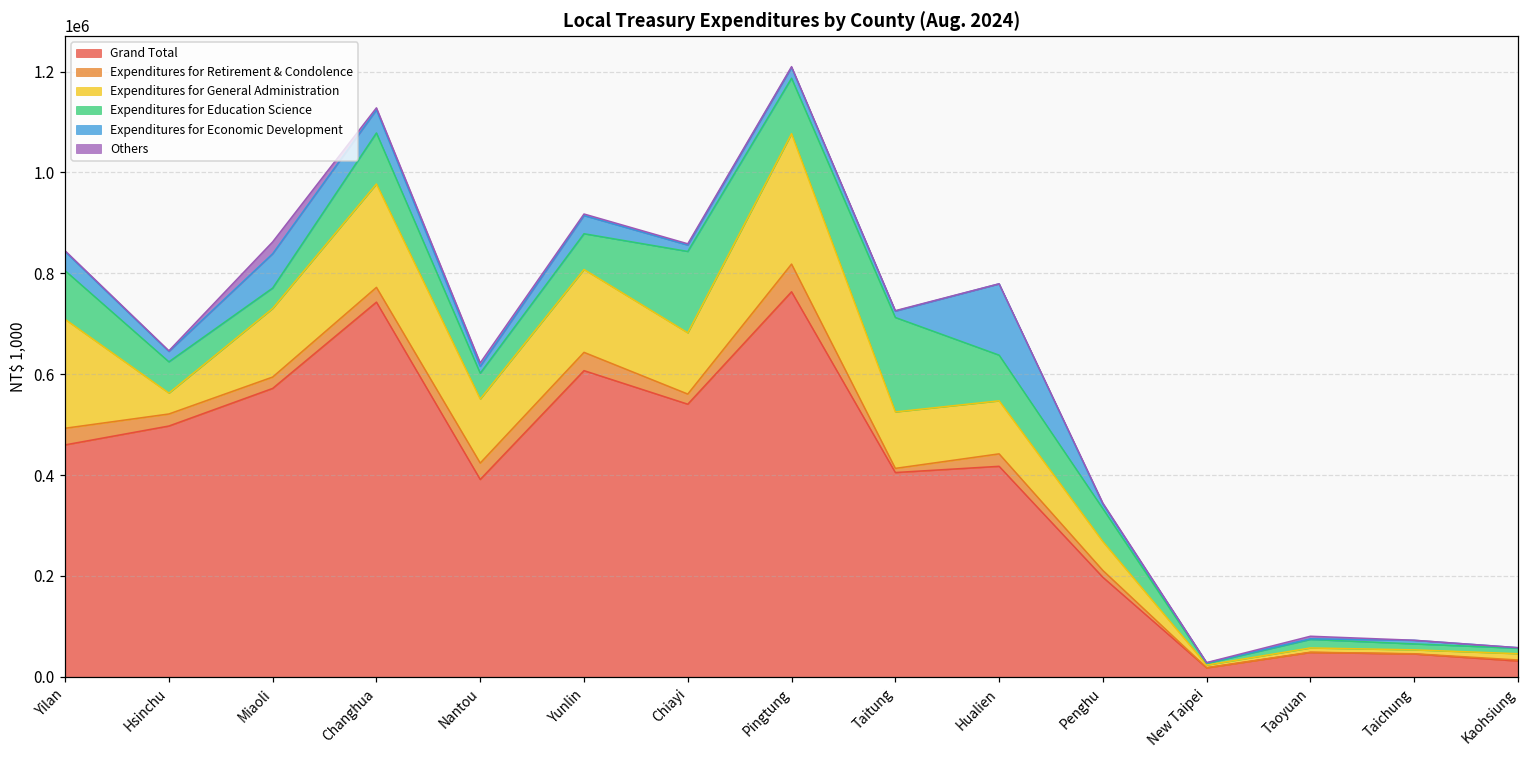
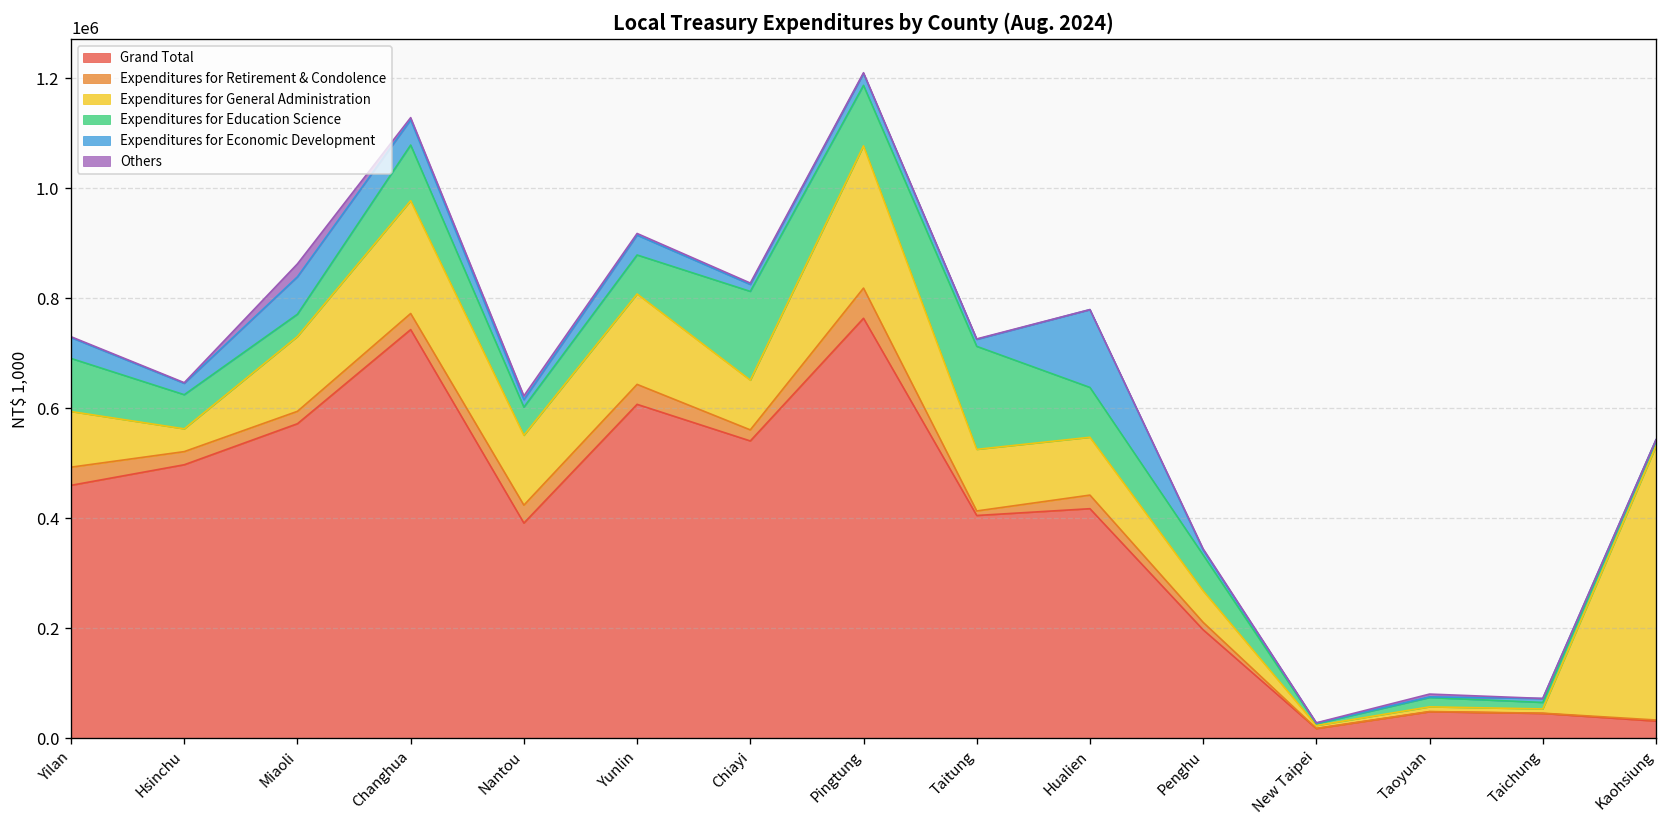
Expenditures for General Administration, Yilan: 220000 -> 100000
Expenditures for General Administration, Chiayi: 120000 -> 90000
Expenditures for General Administration, Kaohsiung: 10000 -> 500000
